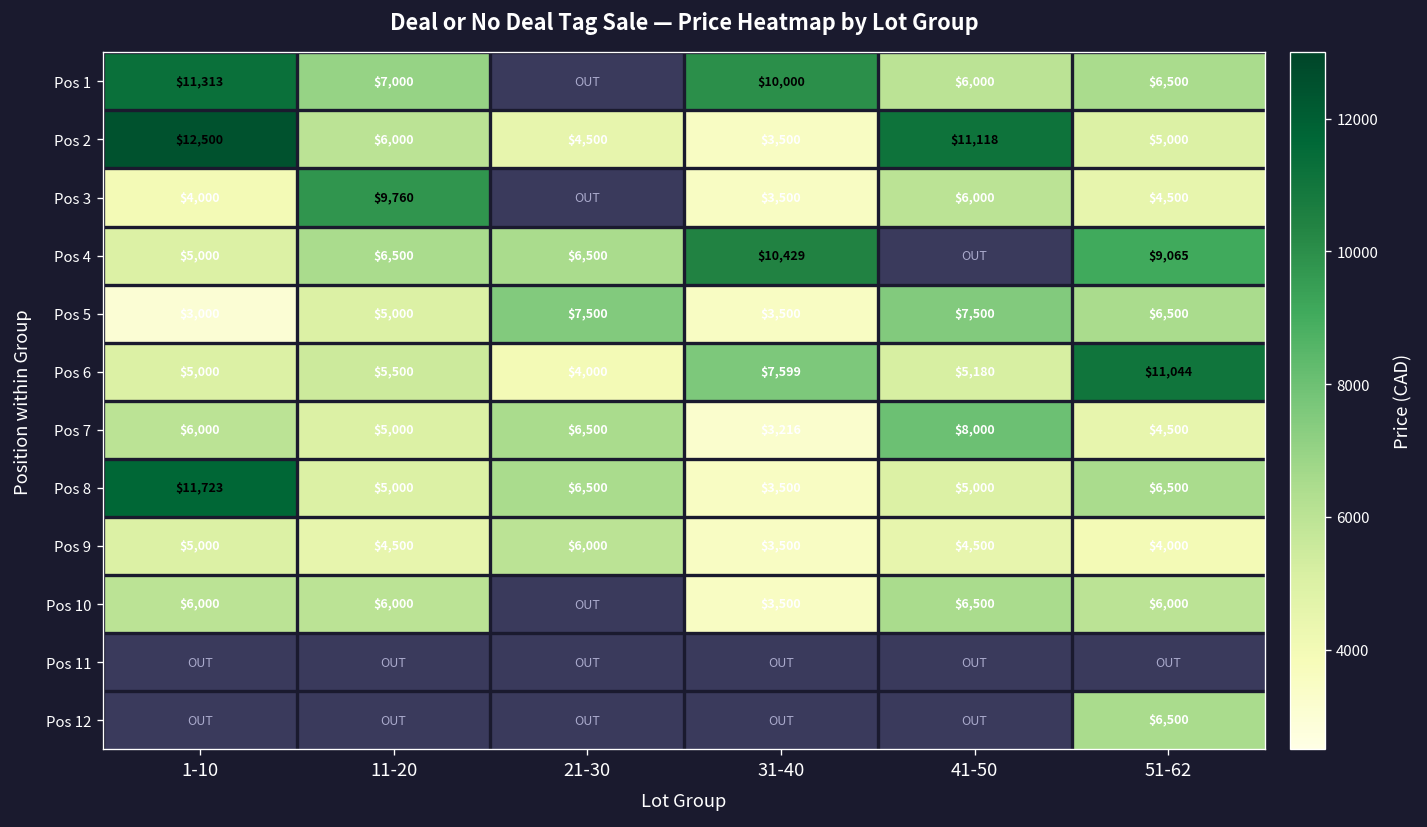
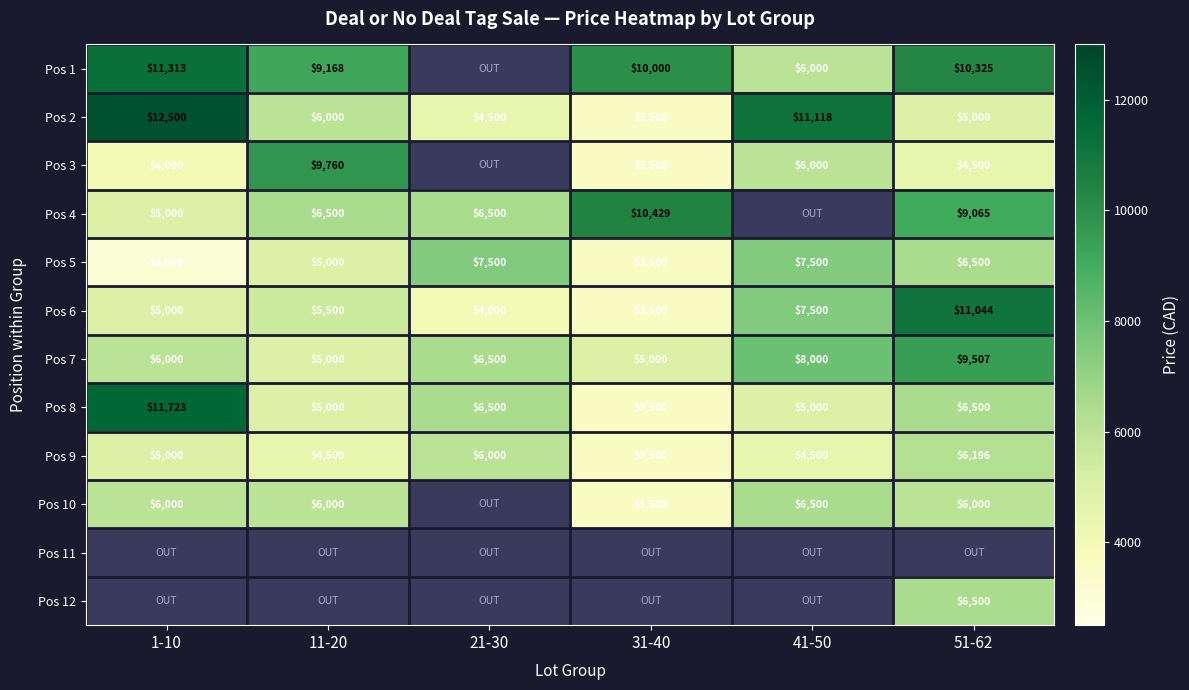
Pos 1, 11-20: $7,000 -> $9,168
Pos 1, 51-62: $6,500 -> $10,325
Pos 6, 31-40: $7,599 -> $3,500
Pos 6, 41-50: $5,180 -> $7,500
Pos 7, 31-40: $3,216 -> $5,000
Pos 7, 51-62: $4,500 -> $9,507
Pos 9, 51-62: $4,000 -> $6,196
